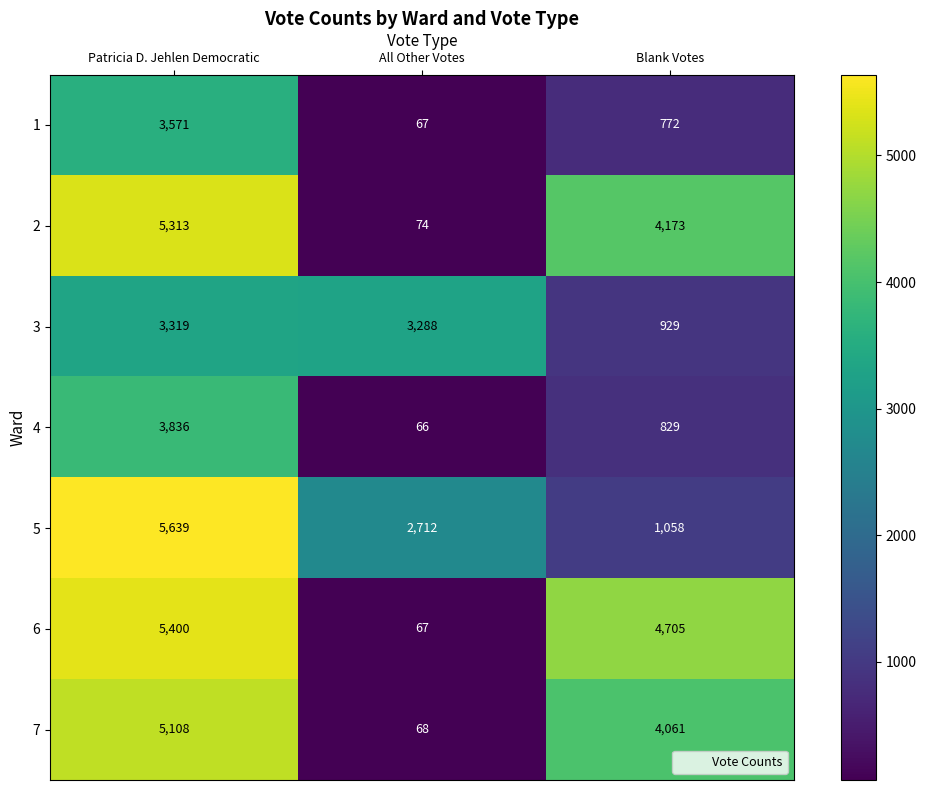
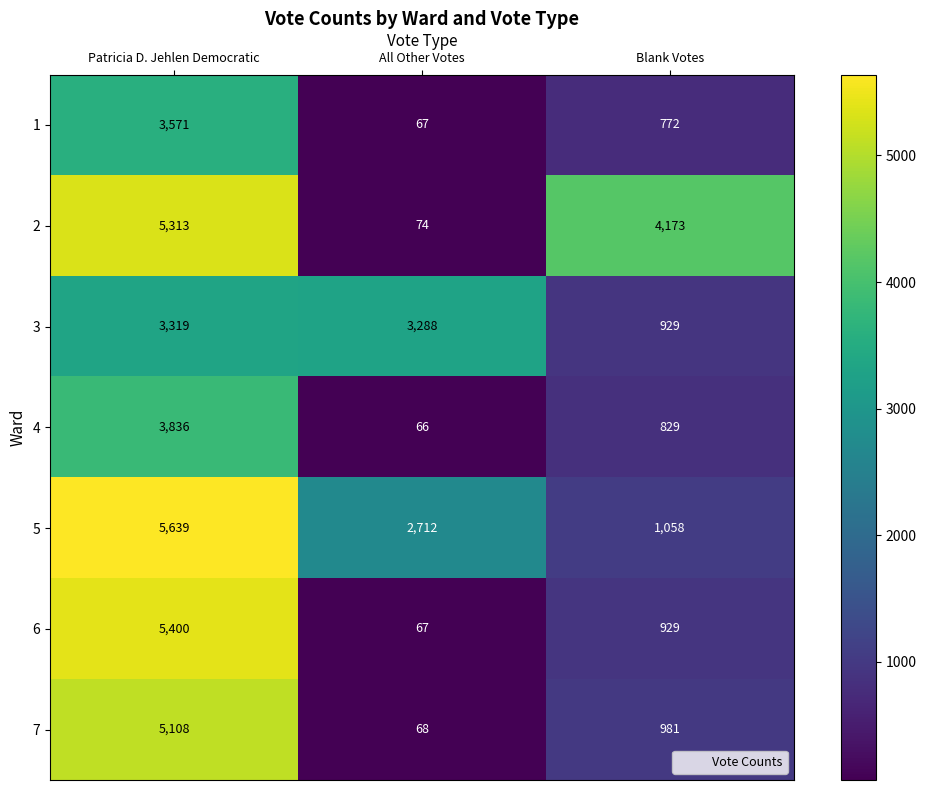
6, Blank Votes: 4,705 -> 929
7, Blank Votes: 4,061 -> 981
